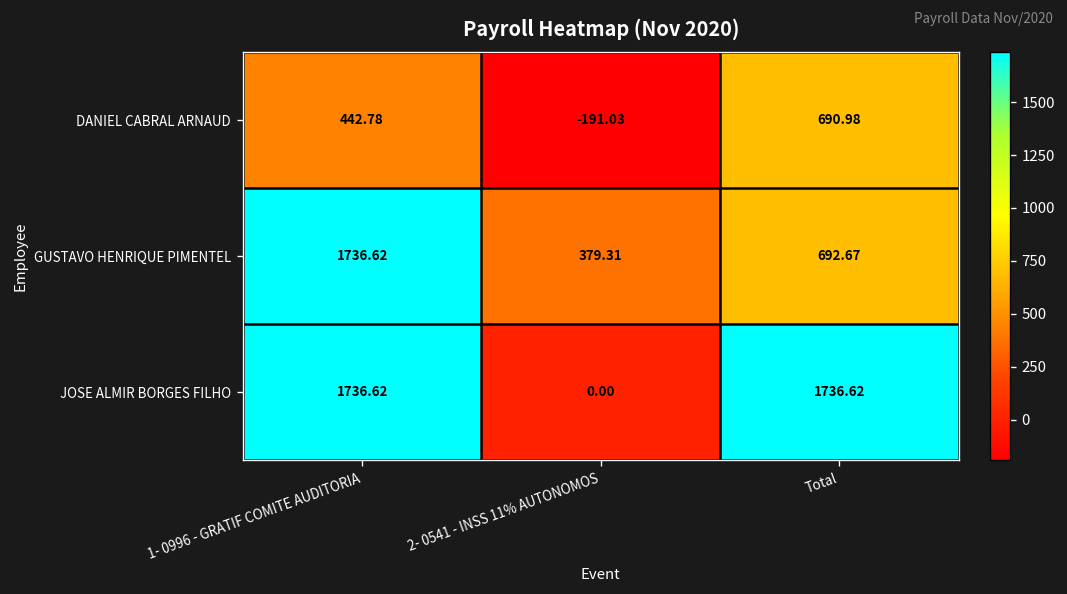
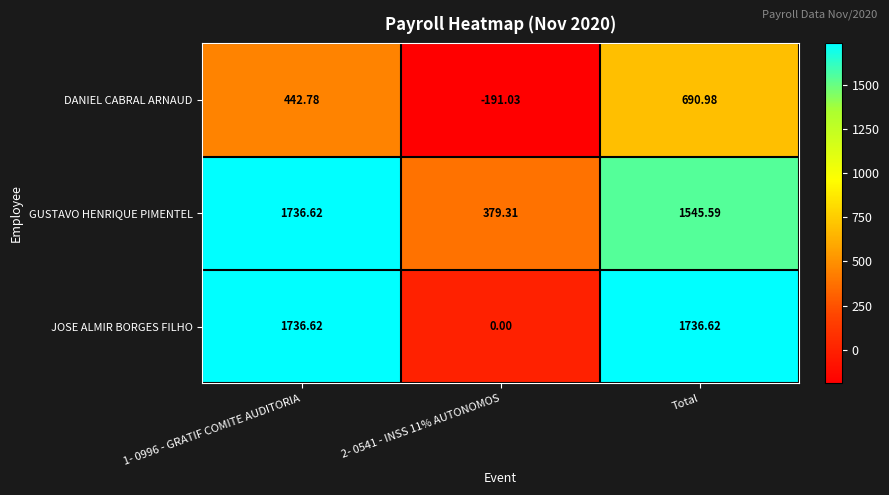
GUSTAVO HENRIQUE PIMENTEL, Total: 692.67 -> 1545.59
